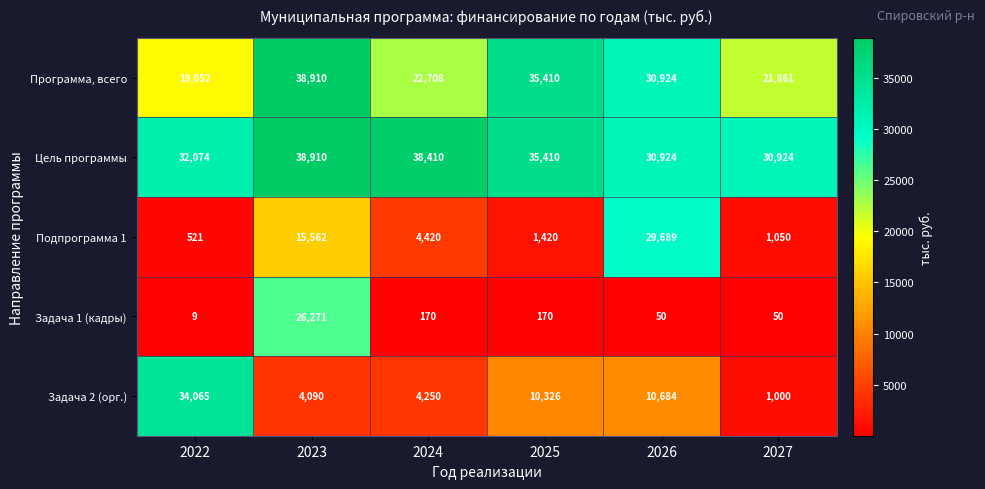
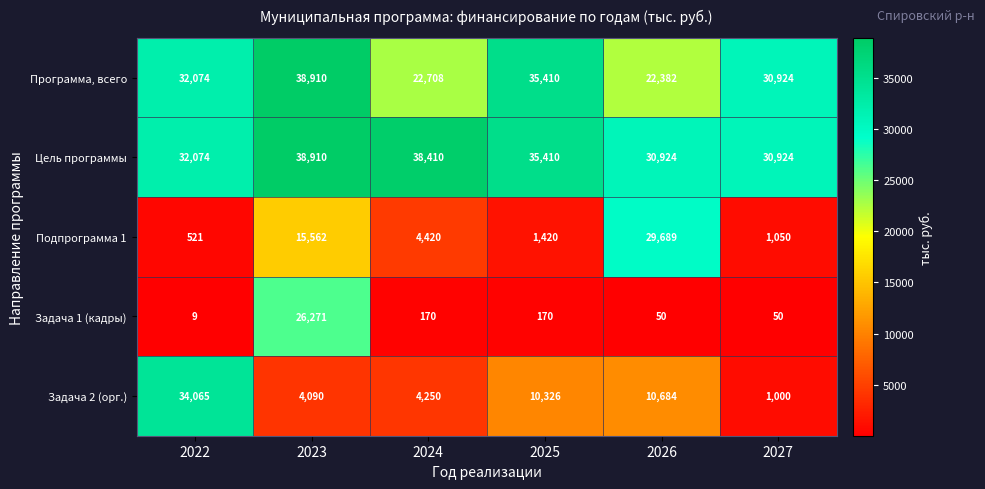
Программа, всего, 2022: 19,052 -> 32,074
Программа, всего, 2026: 30,924 -> 22,382
Программа, всего, 2027: 21,861 -> 30,924
